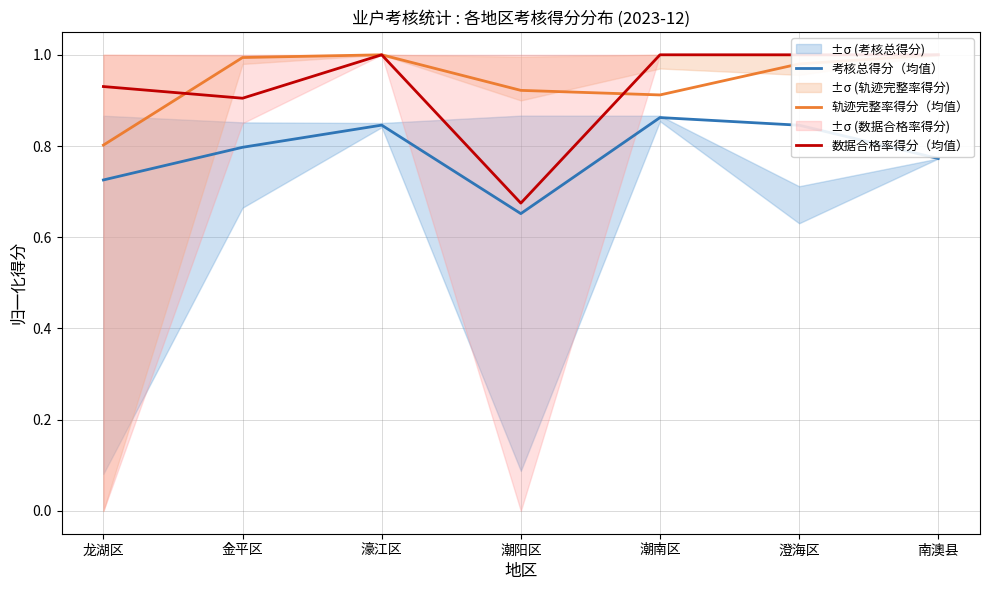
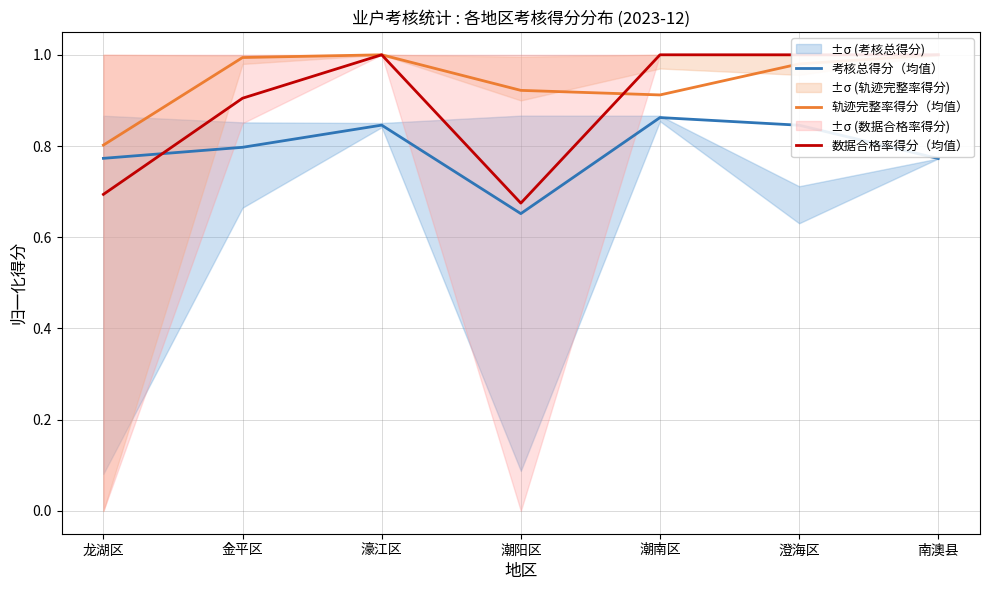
考核总得分（均值）, 龙湖区: 0.73 -> 0.77
数据合格率得分（均值）, 龙湖区: 0.93 -> 0.69
